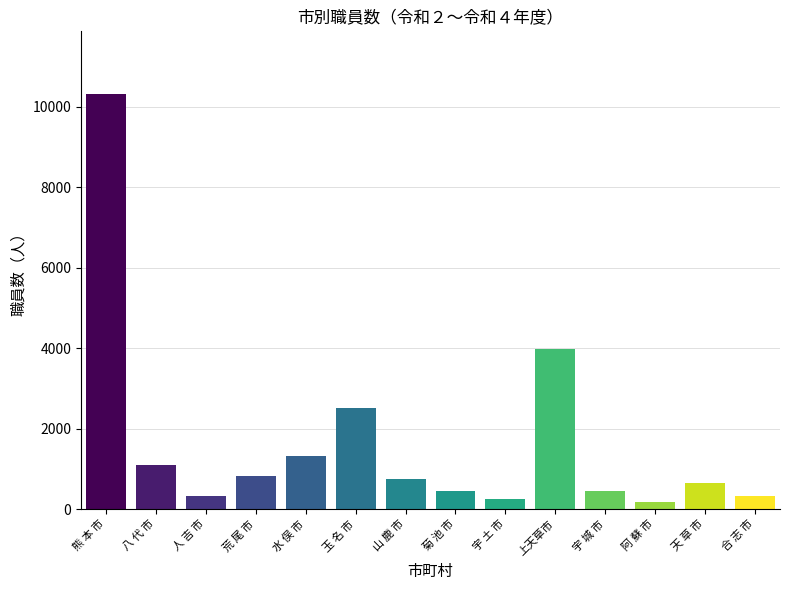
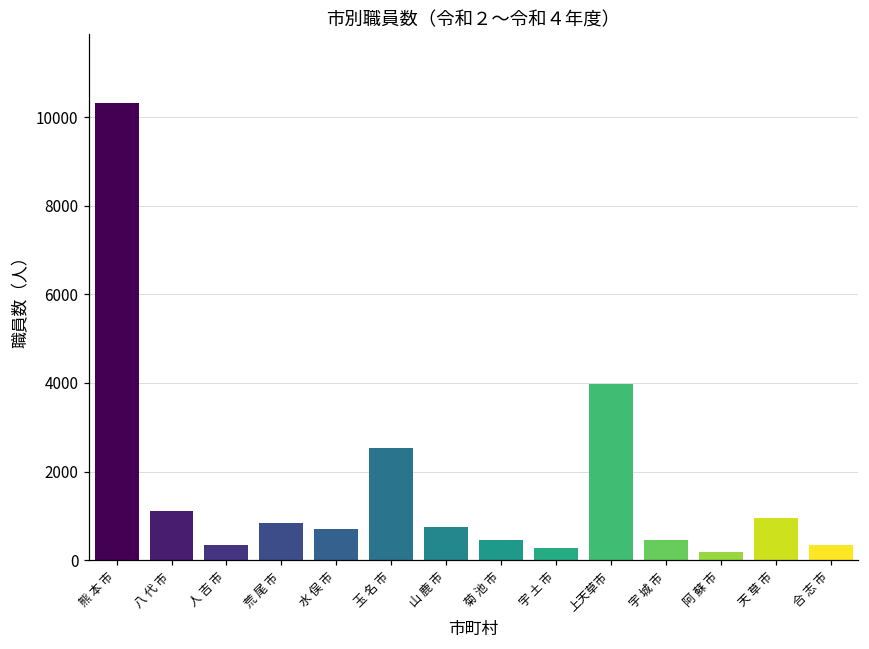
水 俣 市: 1300 -> 700
天 草 市: 700 -> 900
